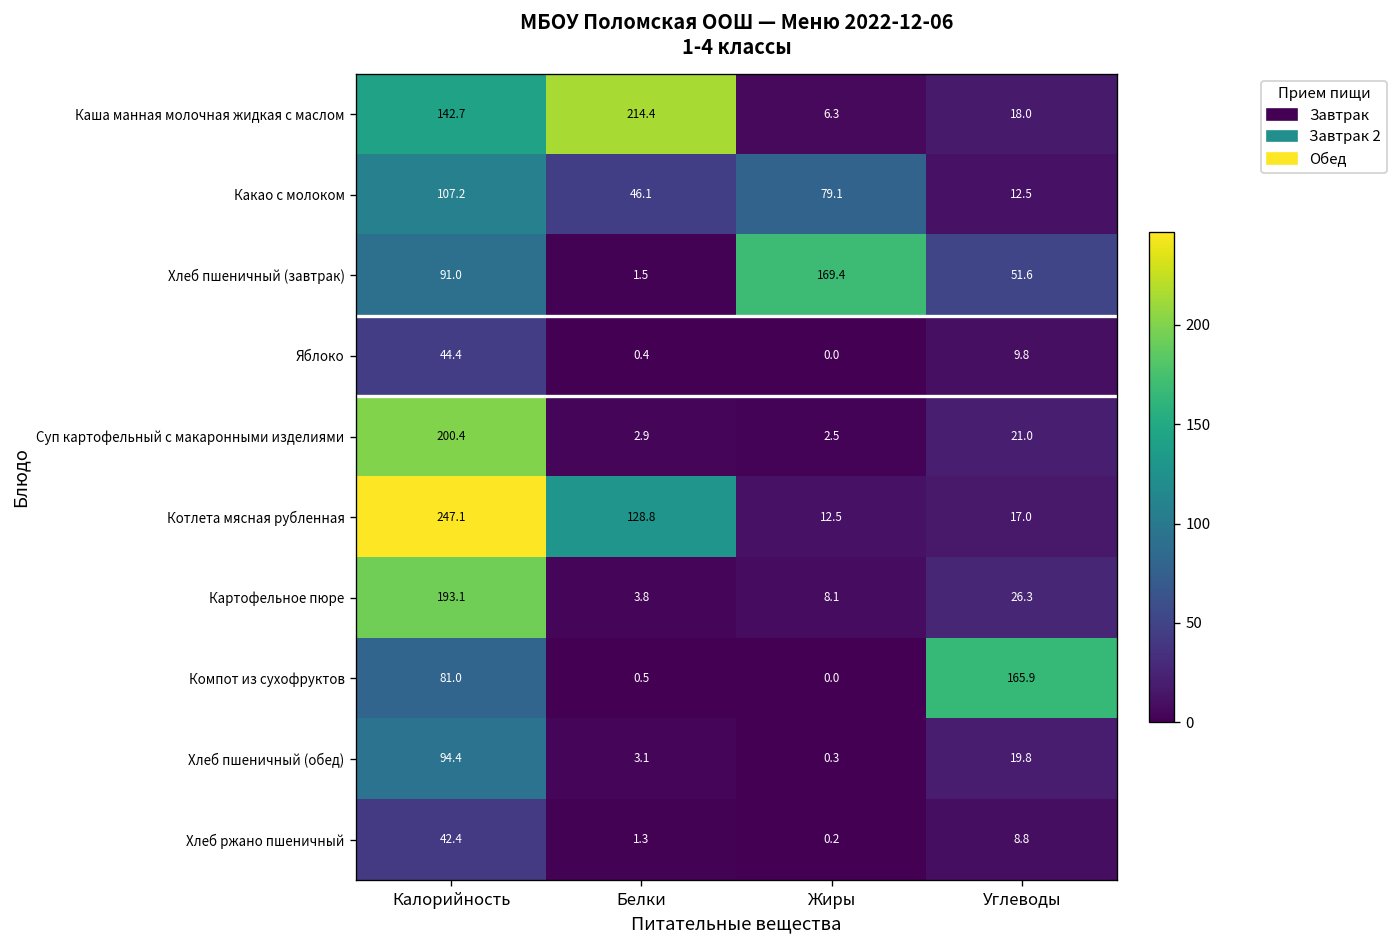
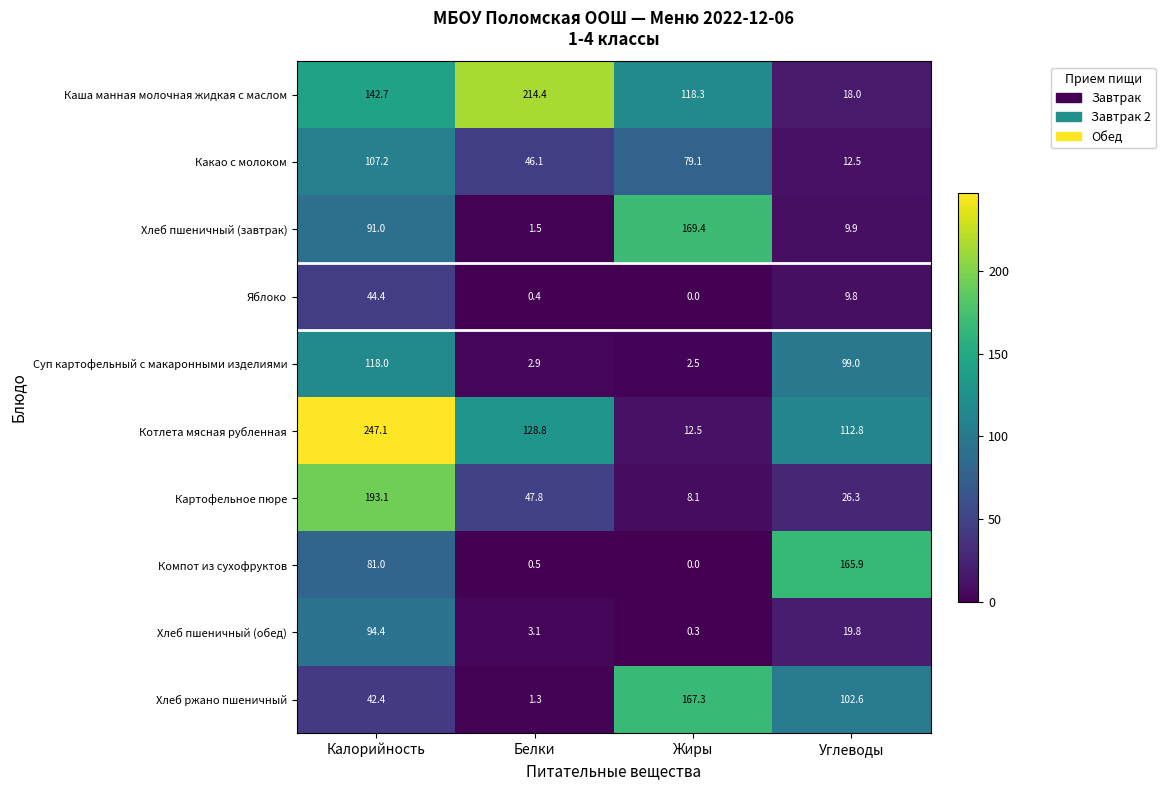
Каша манная молочная жидкая с маслом, Жиры: 6.3 -> 118.3
Хлеб пшеничный (завтрак), Углеводы: 51.6 -> 9.9
Суп картофельный с макаронными изделиями, Калорийность: 200.4 -> 118.0
Суп картофельный с макаронными изделиями, Углеводы: 21.0 -> 99.0
Котлета мясная рубленная, Углеводы: 17.0 -> 112.8
Картофельное пюре, Белки: 3.8 -> 47.8
Хлеб ржано пшеничный, Жиры: 0.2 -> 167.3
Хлеб ржано пшеничный, Углеводы: 8.8 -> 102.6
